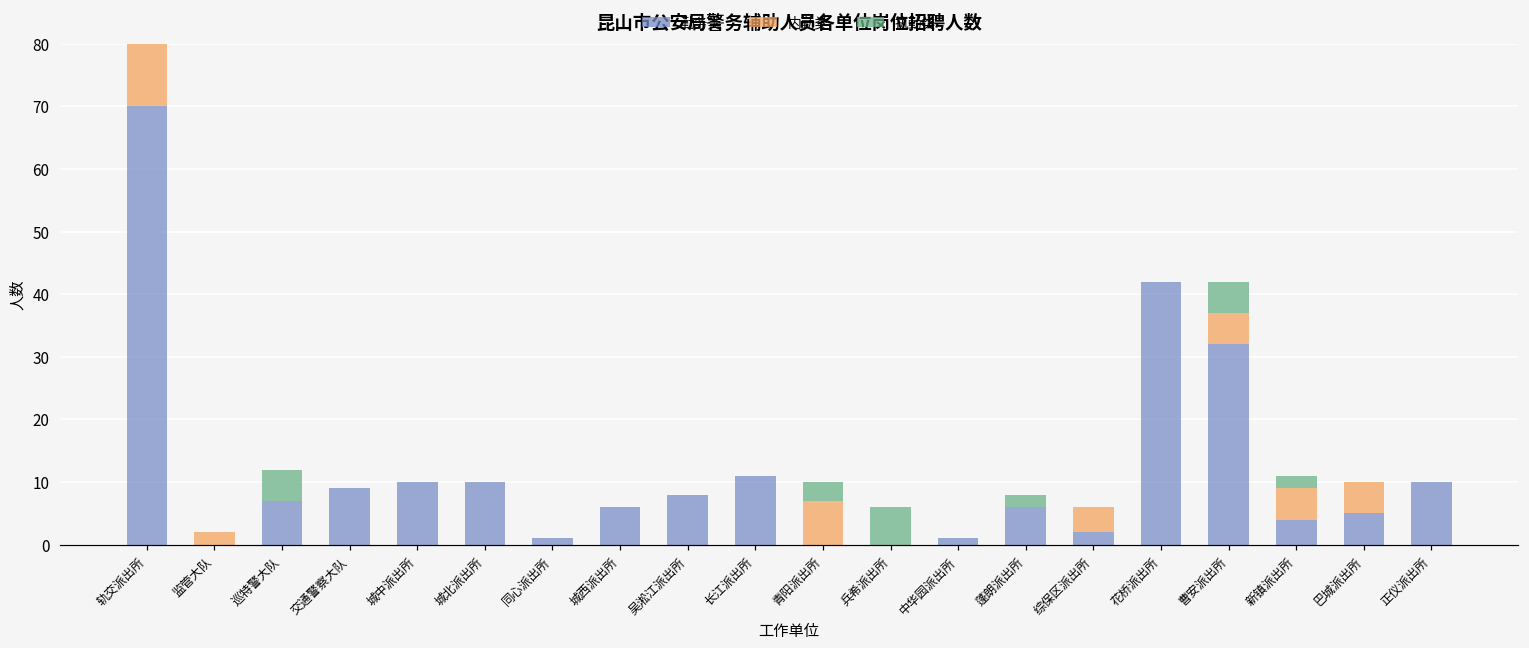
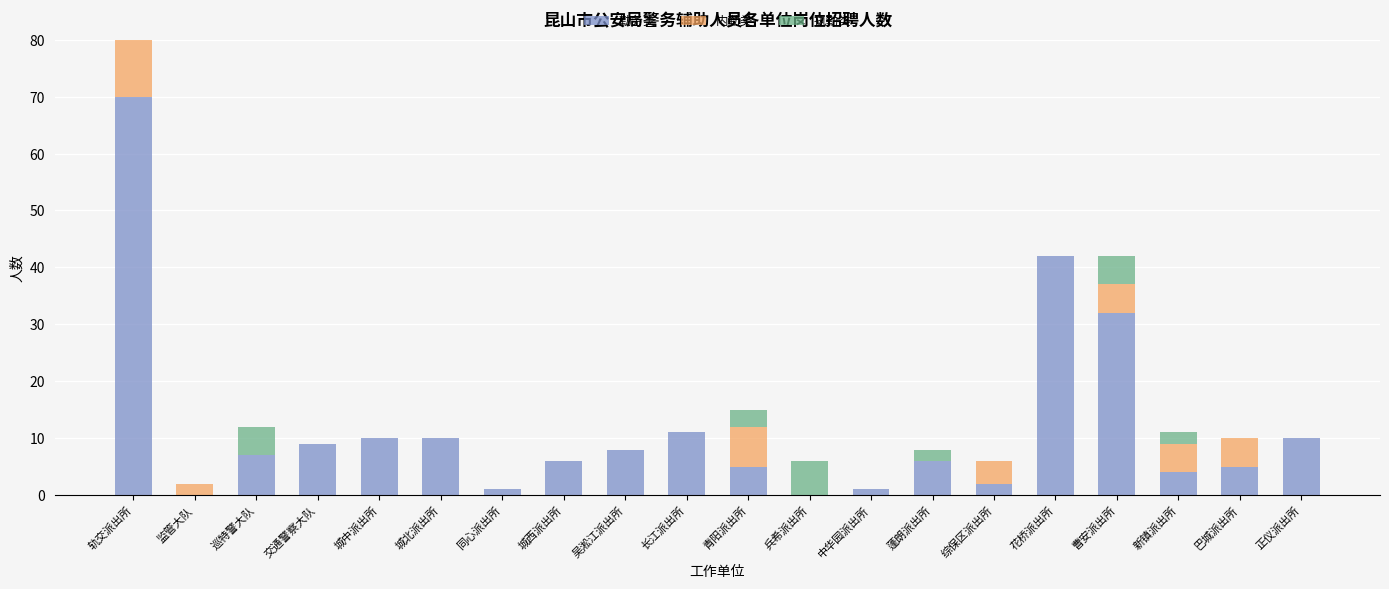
勤务类, 青阳派出所: 0 -> 5
